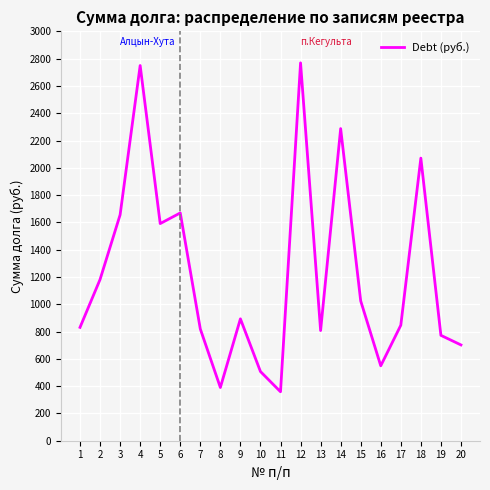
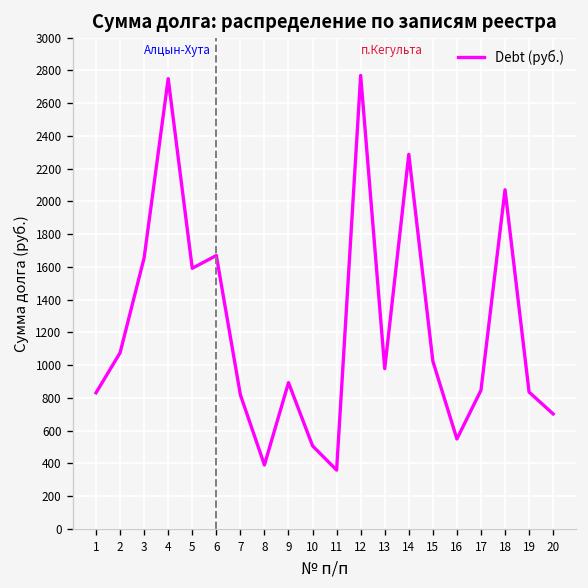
2: 1180 -> 1080
13: 810 -> 980
19: 770 -> 840
